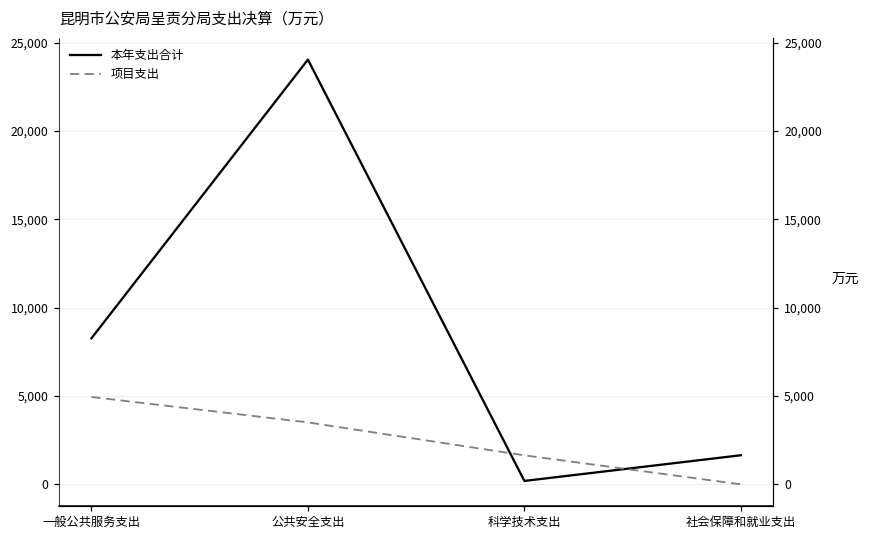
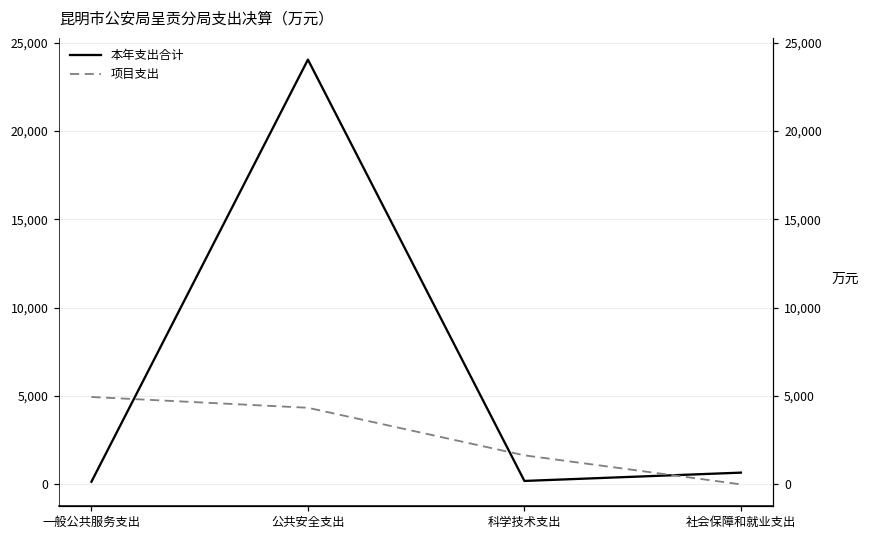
本年支出合计, 一般公共服务支出: 8,300 -> 100
项目支出, 公共安全支出: 3,500 -> 4,300
本年支出合计, 社会保障和就业支出: 1,600 -> 700
